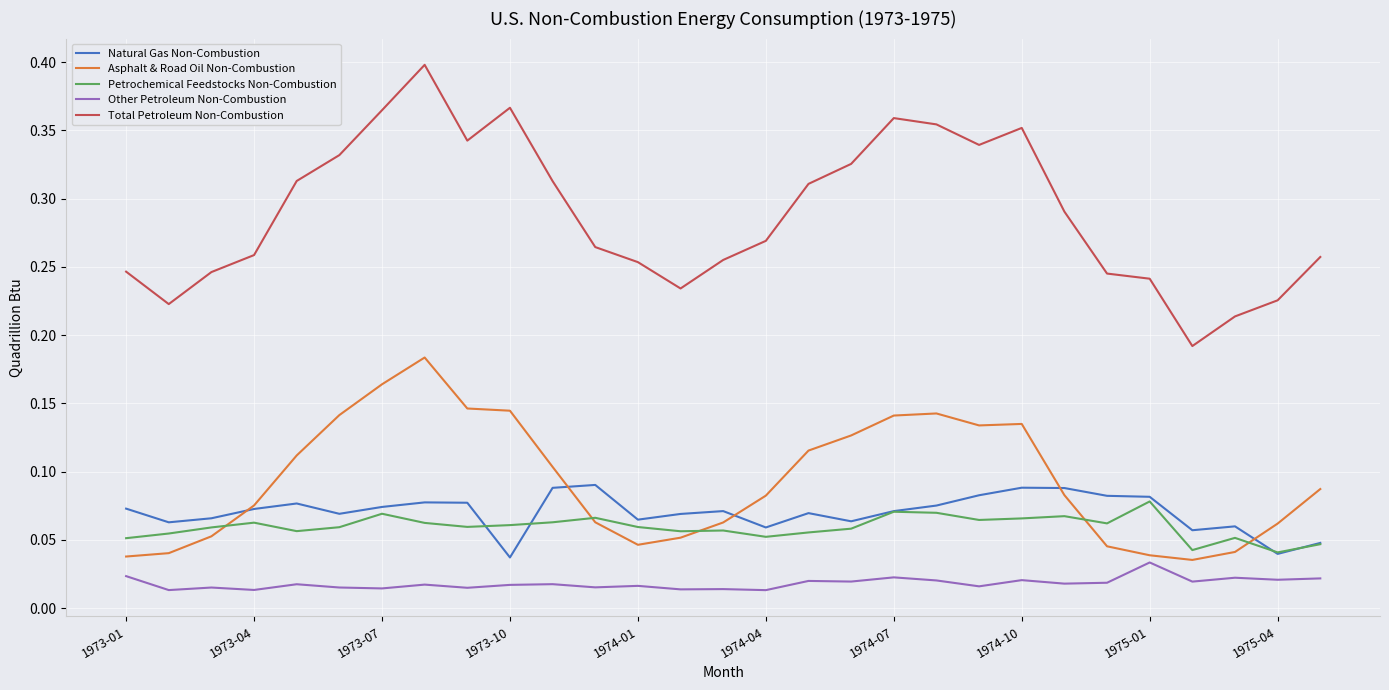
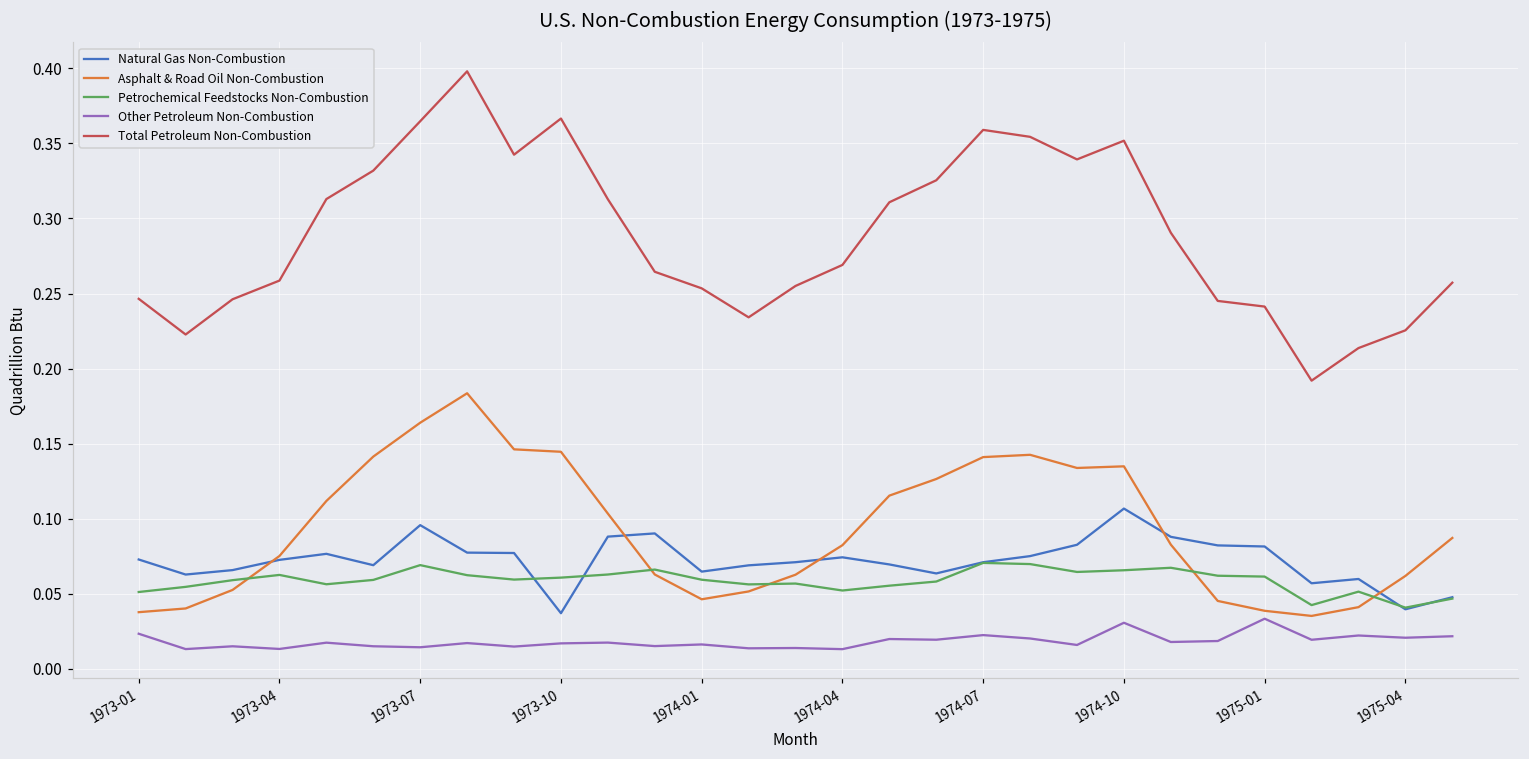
Natural Gas Non-Combustion, 1973-07: 0.074 -> 0.096
Natural Gas Non-Combustion, 1974-04: 0.059 -> 0.074
Natural Gas Non-Combustion, 1974-10: 0.088 -> 0.107
Other Petroleum Non-Combustion, 1974-10: 0.020 -> 0.031
Petrochemical Feedstocks Non-Combustion, 1975-01: 0.078 -> 0.061
